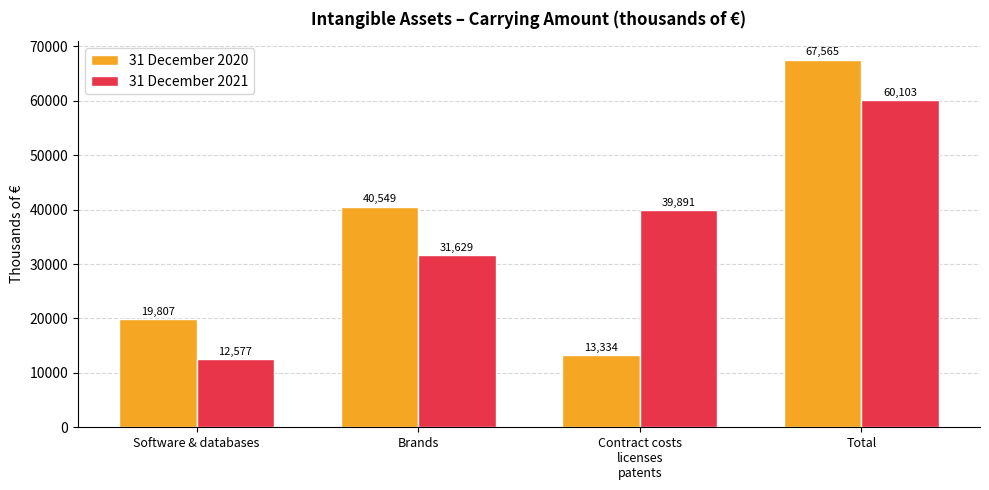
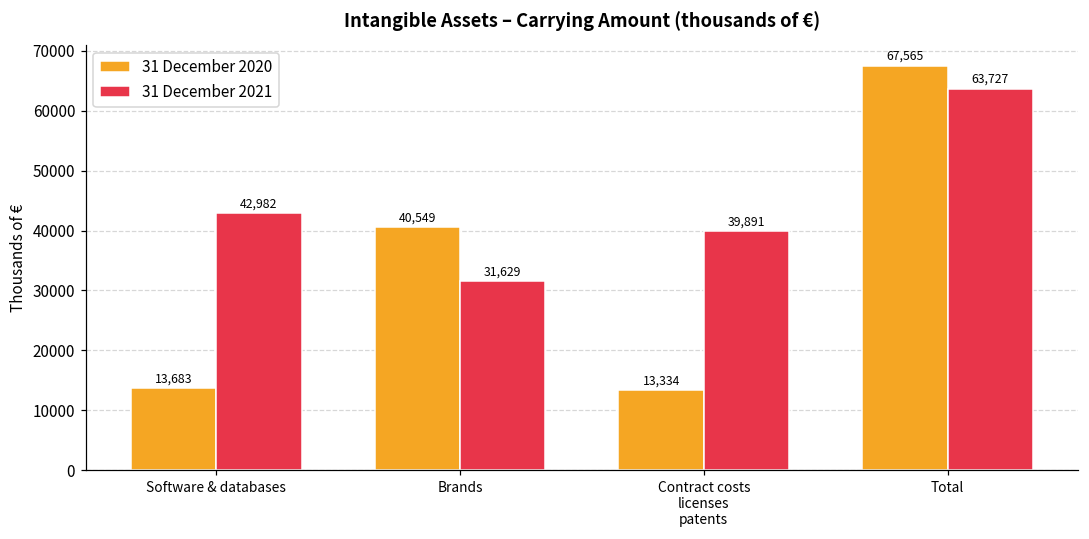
31 December 2020, Software & databases: 19,807 -> 13,683
31 December 2021, Software & databases: 12,577 -> 42,982
31 December 2021, Total: 60,103 -> 63,727
